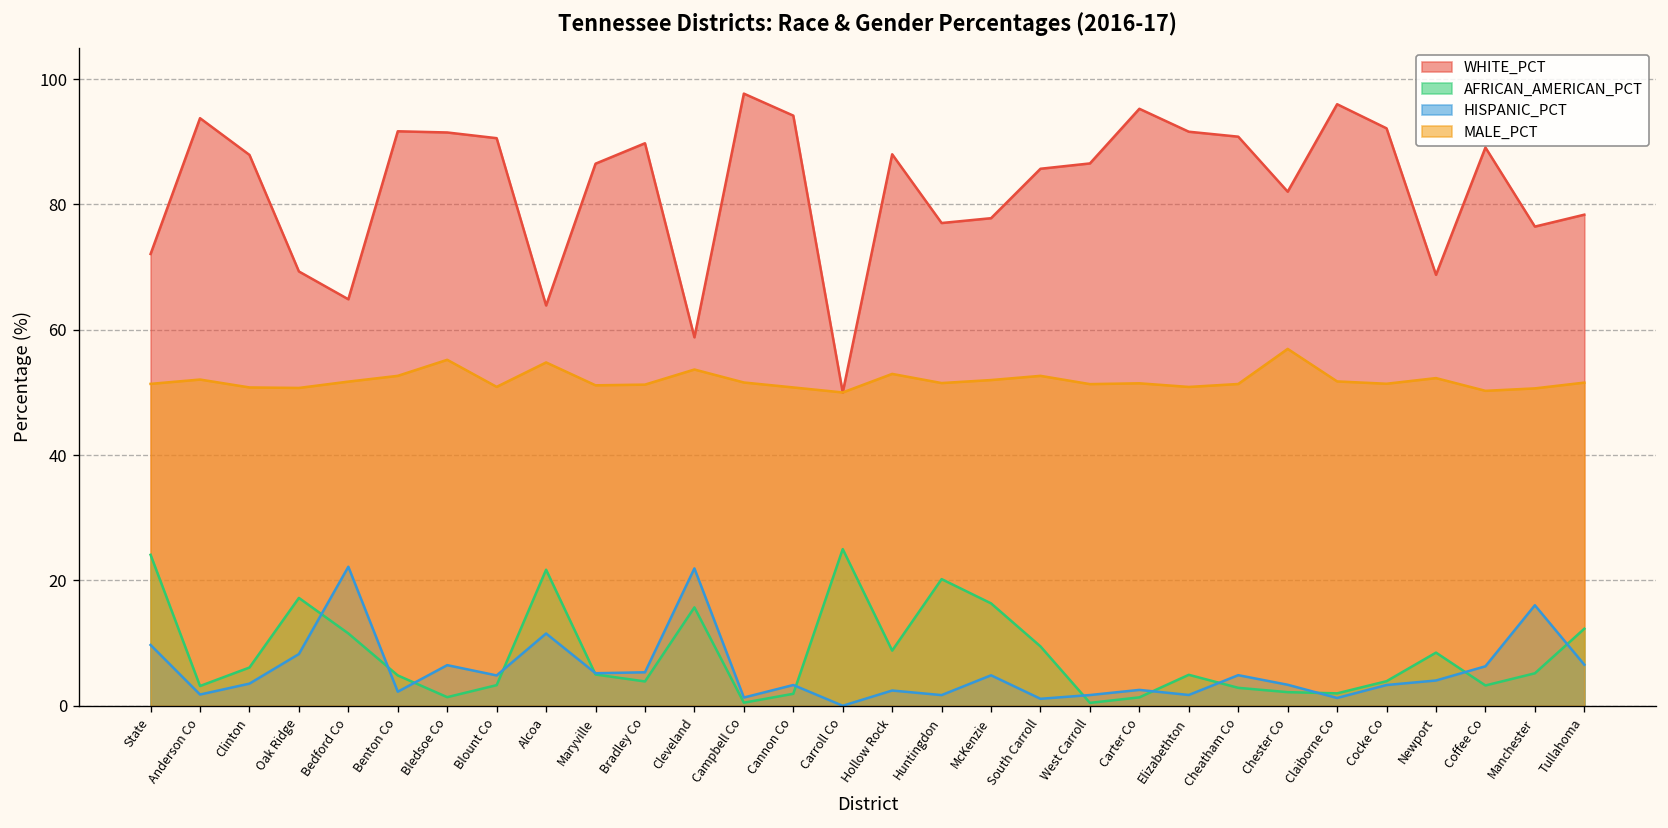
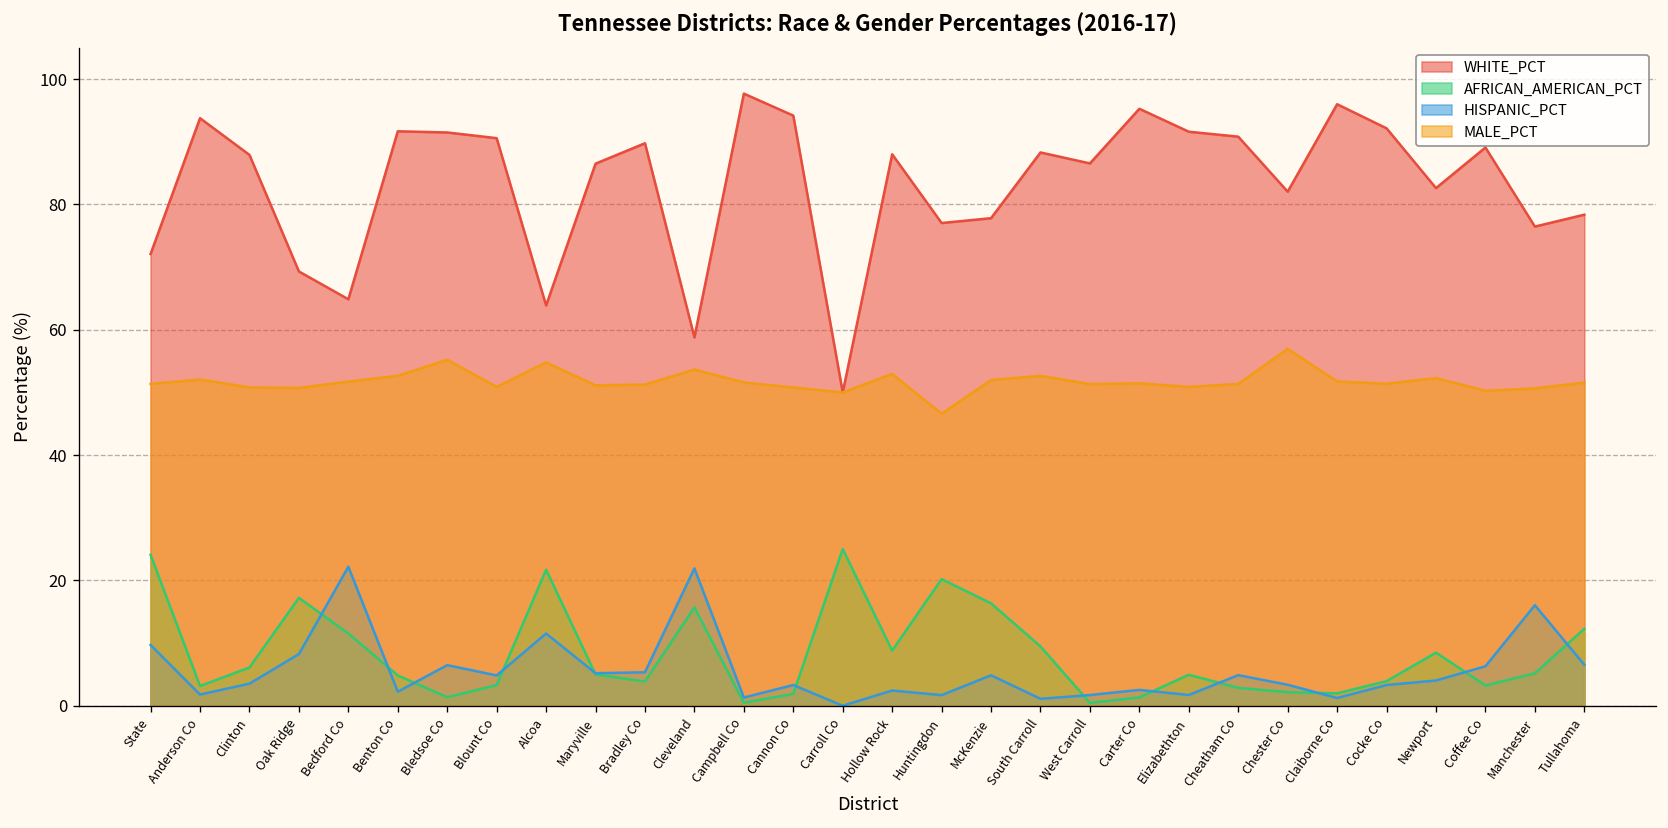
MALE_PCT, Huntingdon: 52 -> 47
WHITE_PCT, South Carroll: 86 -> 88
WHITE_PCT, Newport: 69 -> 83
